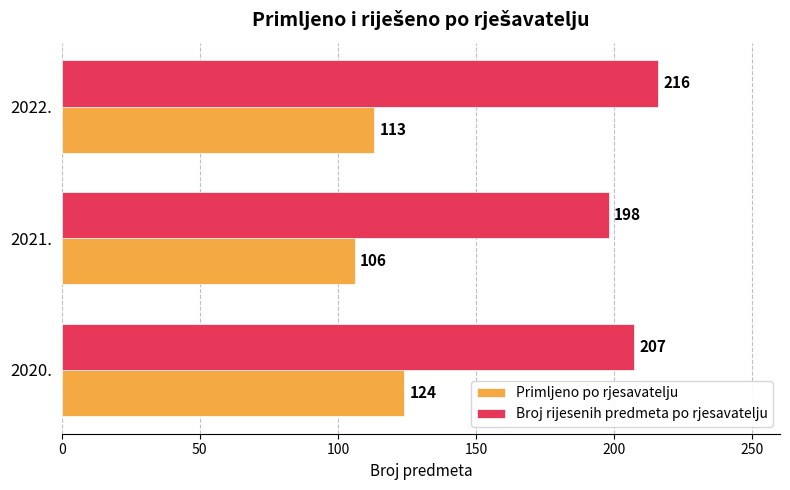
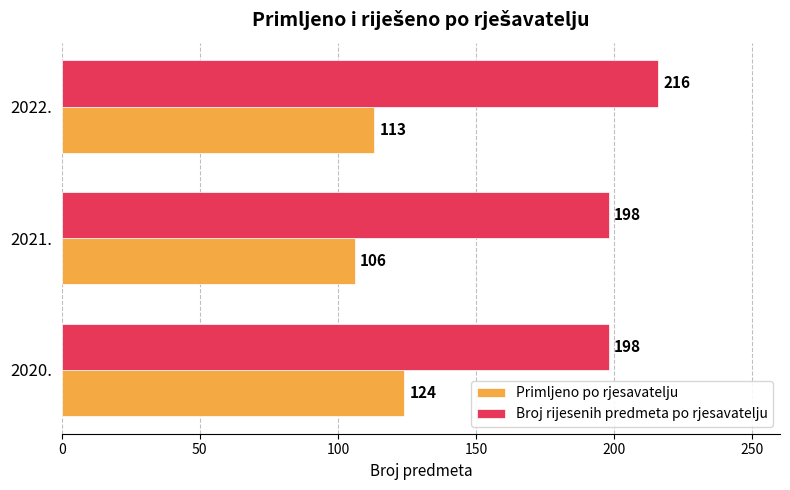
Broj rijesenih predmeta po rjesavatelju, 2020.: 207 -> 198
